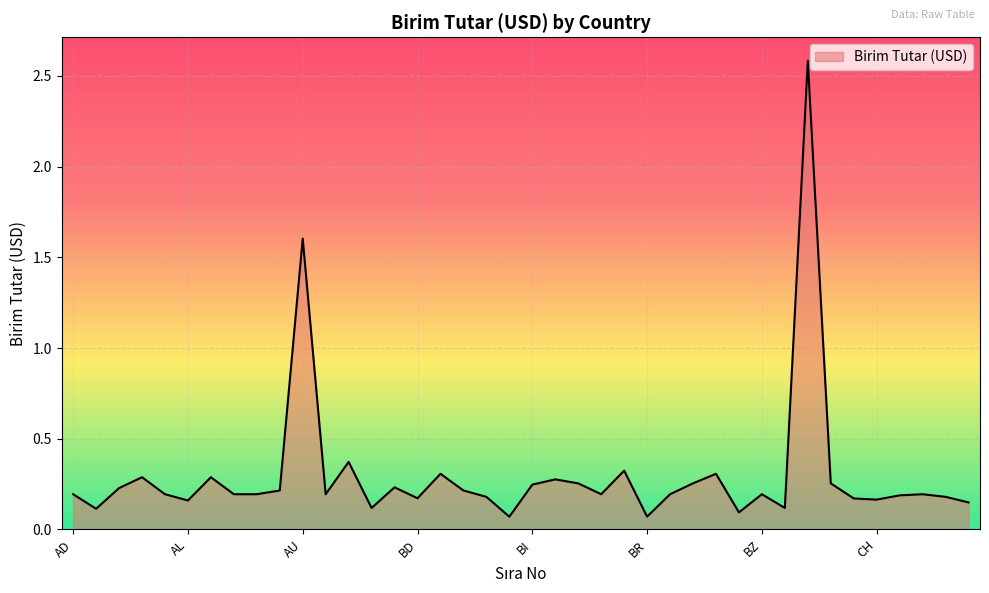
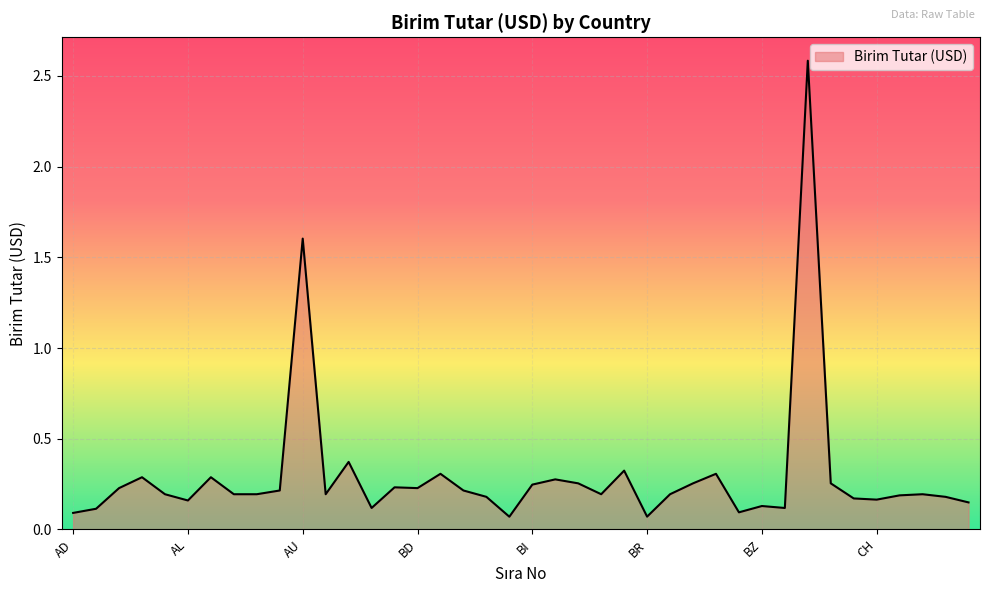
AD: 0.19 -> 0.09
BD: 0.17 -> 0.23
BZ: 0.19 -> 0.13
